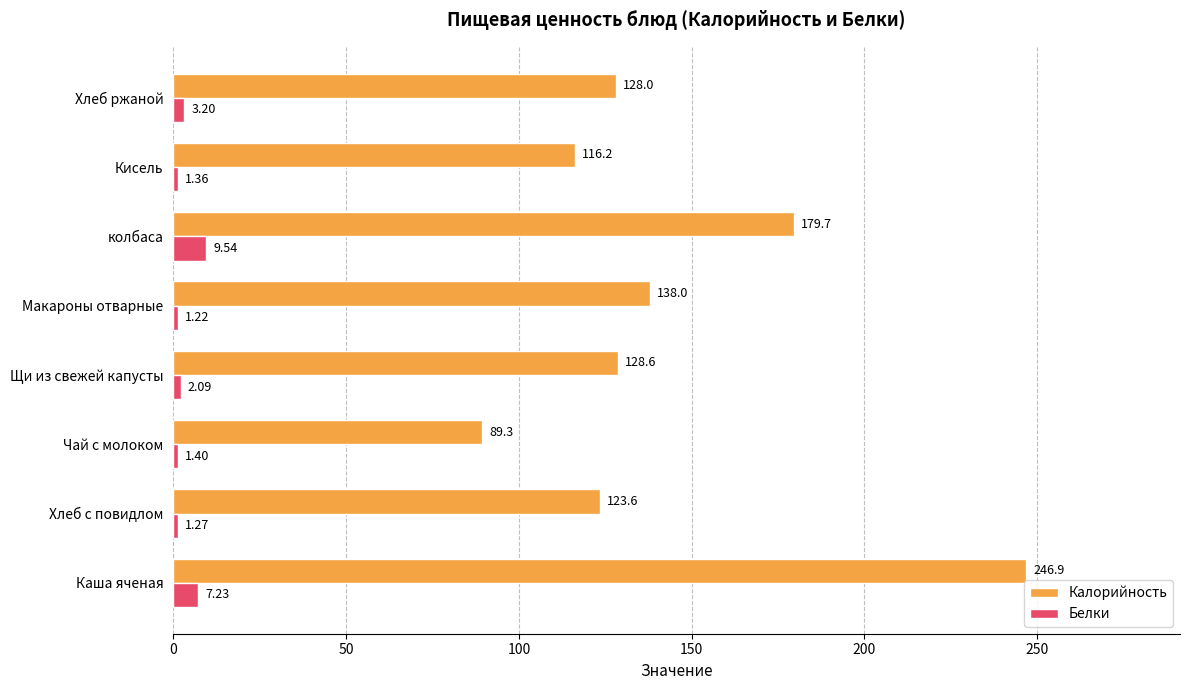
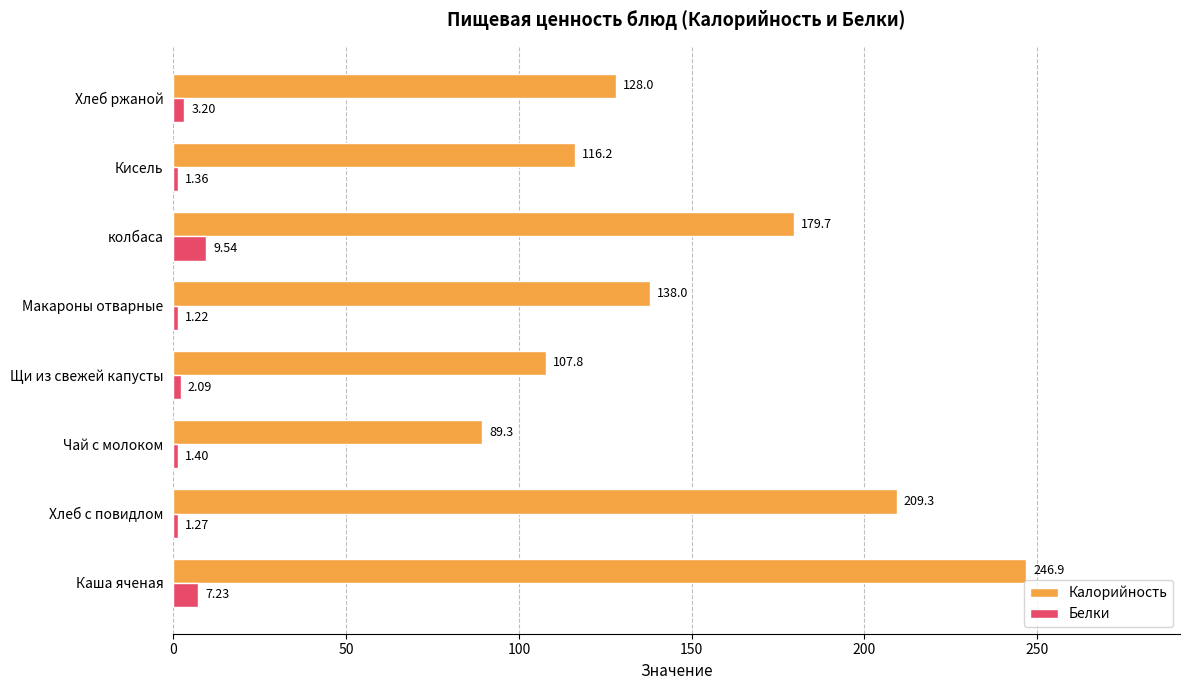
Калорийность, Щи из свежей капусты: 128.6 -> 107.8
Калорийность, Хлеб с повидлом: 123.6 -> 209.3
